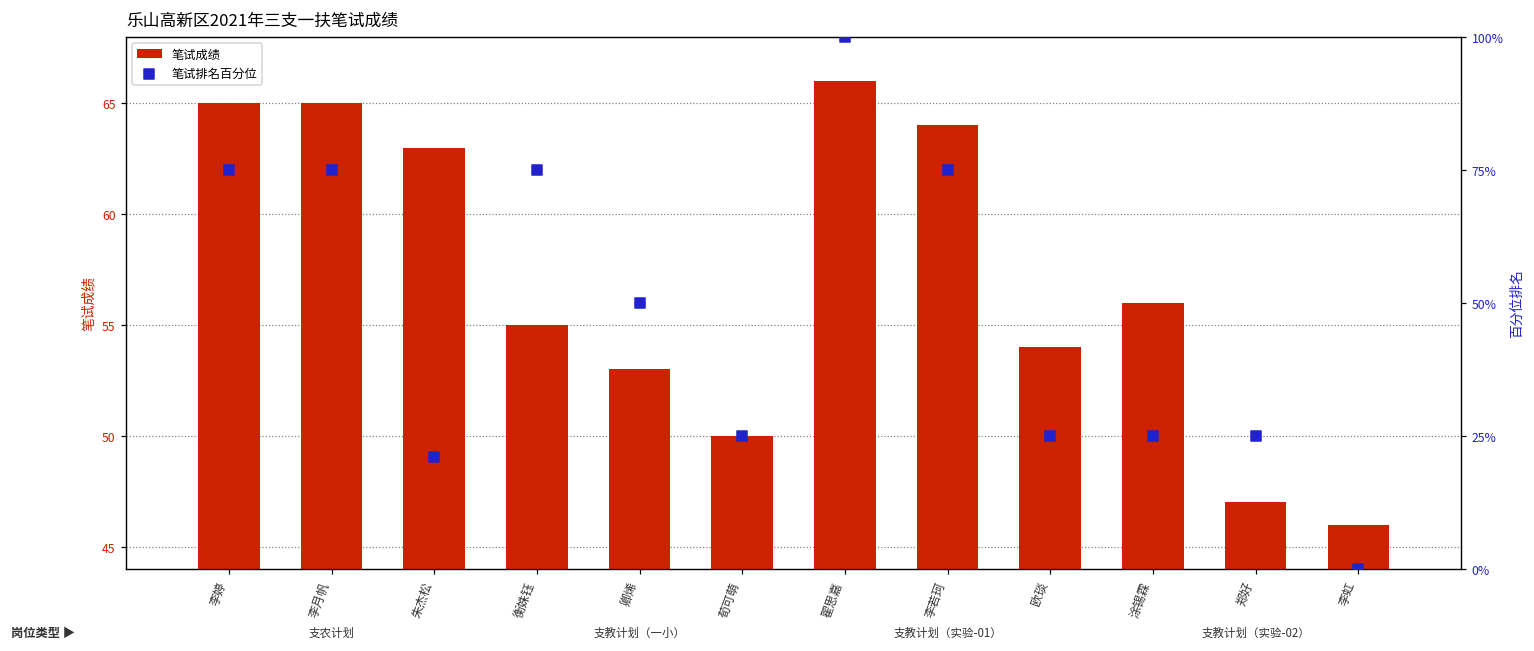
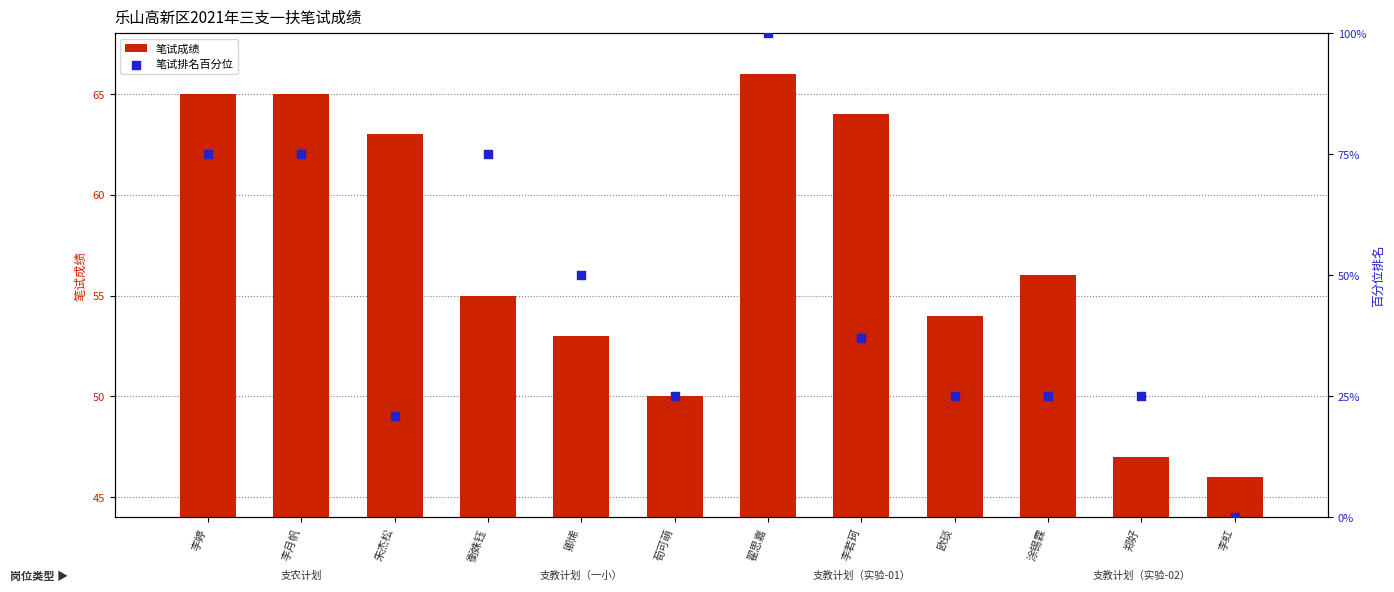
笔试排名百分位, 李若珂: 75% -> 37%
